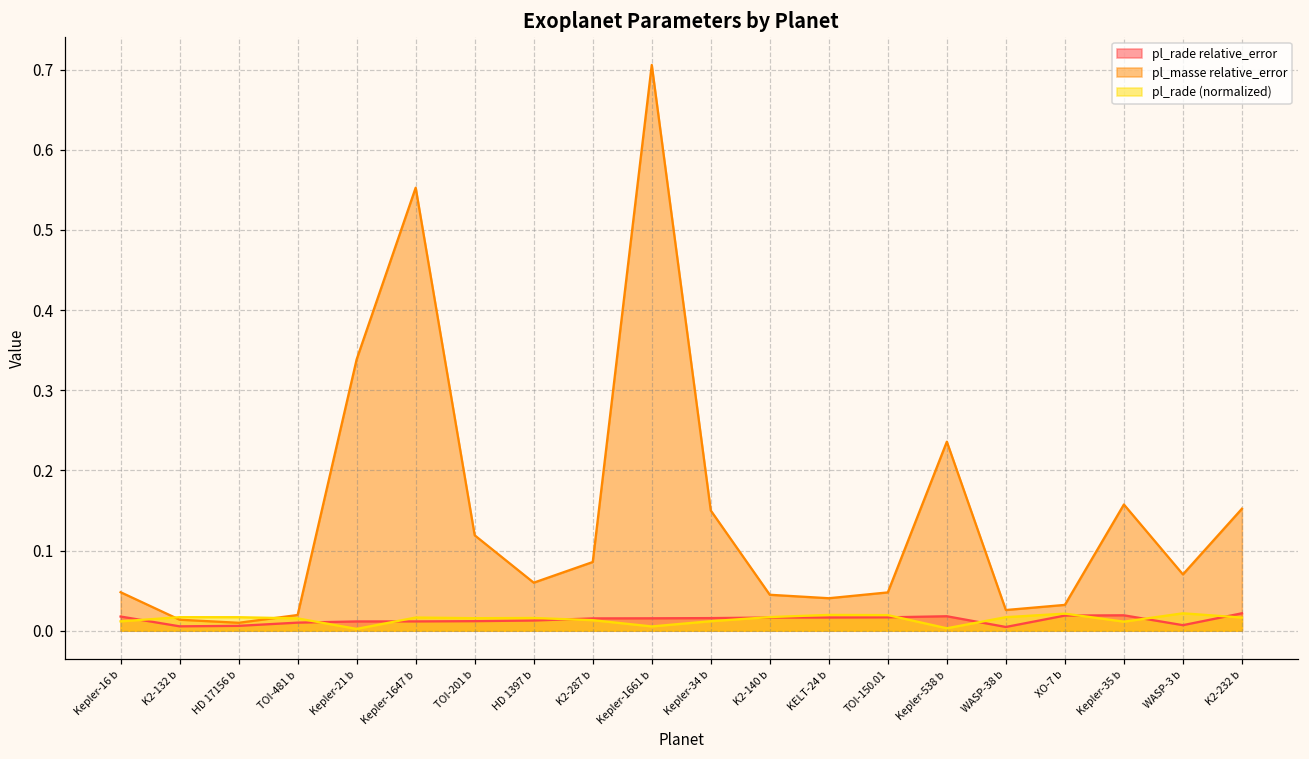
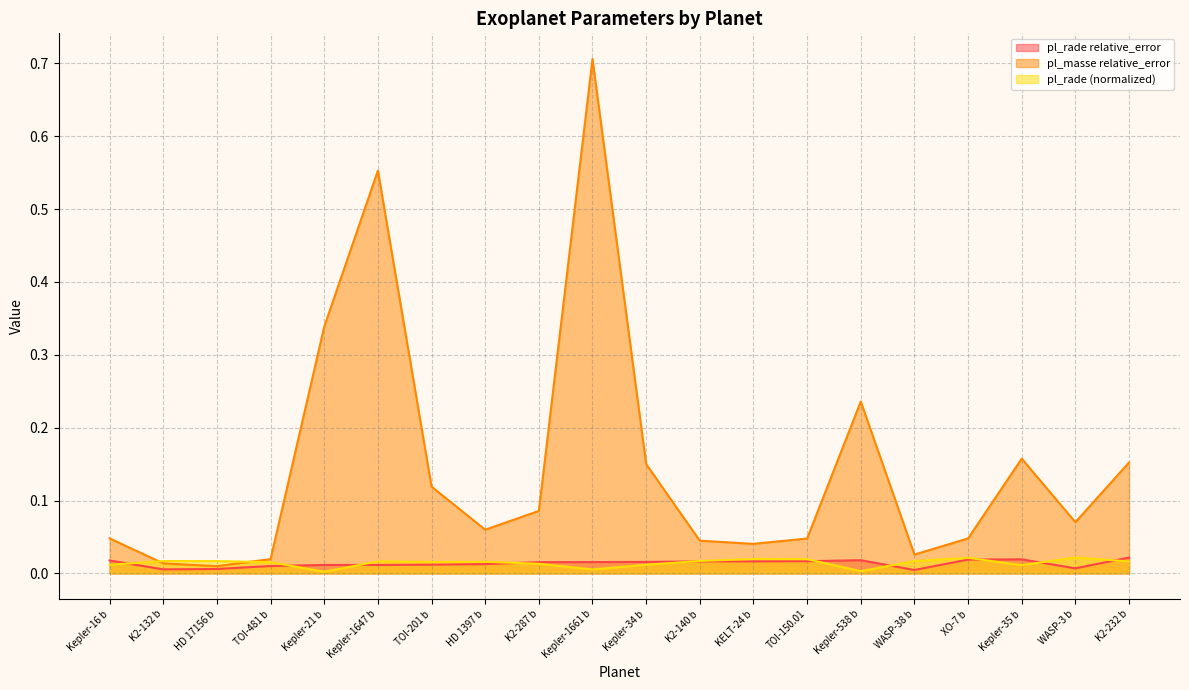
pl_masse relative_error, XO-7 b: 0.03 -> 0.05
